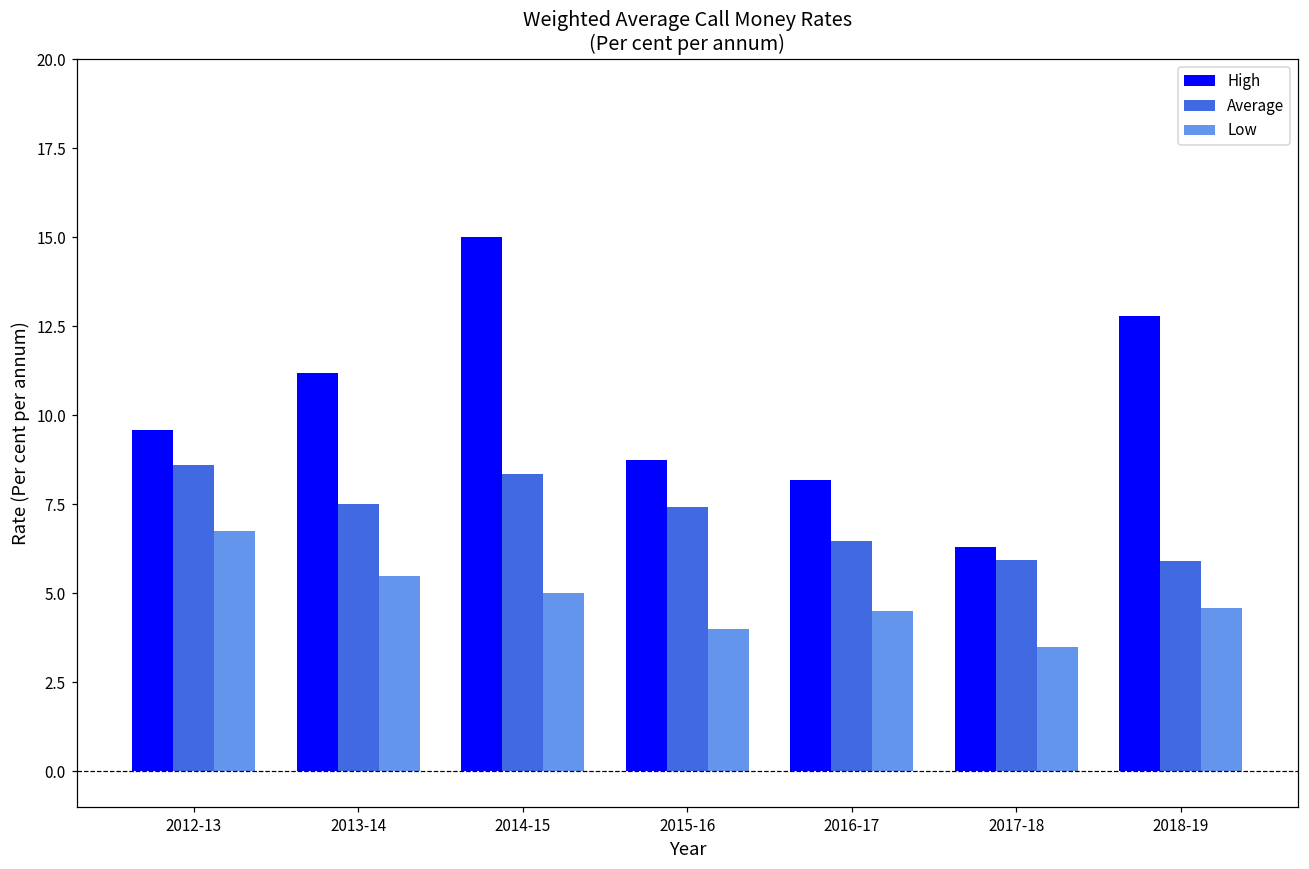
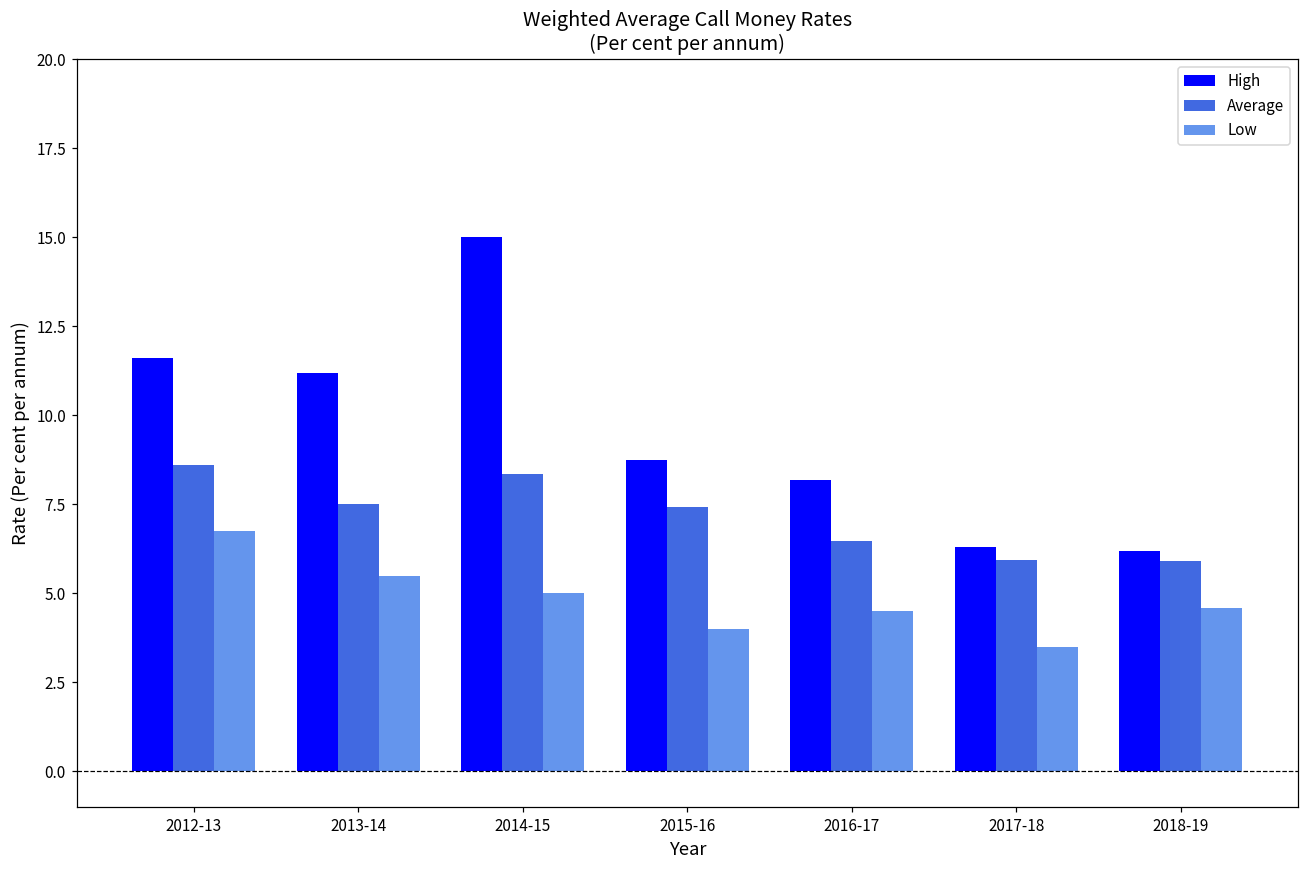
High, 2012-13: 9.6 -> 11.6
High, 2018-19: 12.8 -> 6.2
